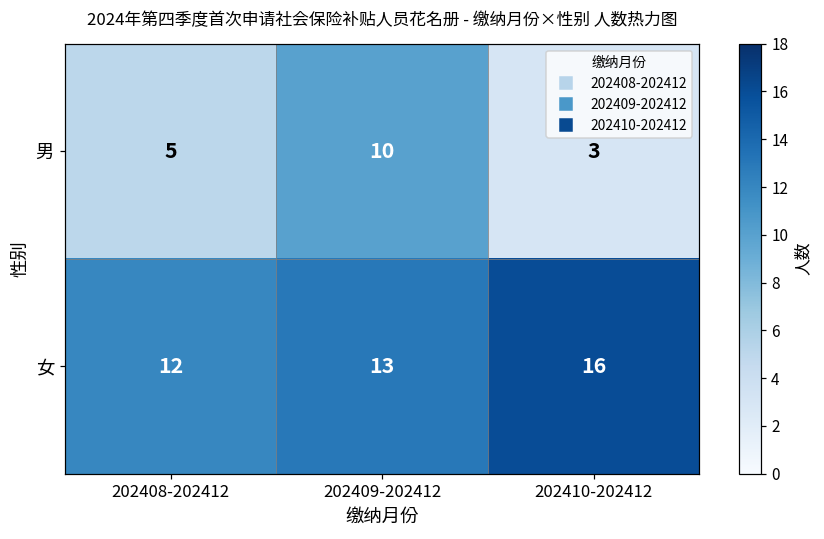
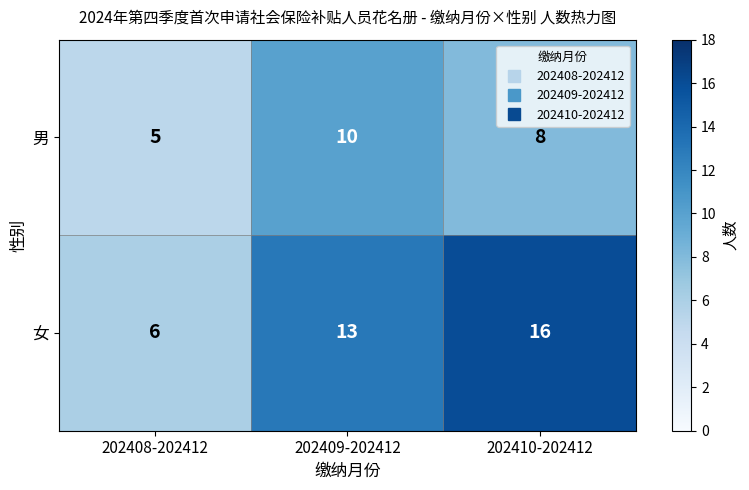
男, 202410-202412: 3 -> 8
女, 202408-202412: 12 -> 6
